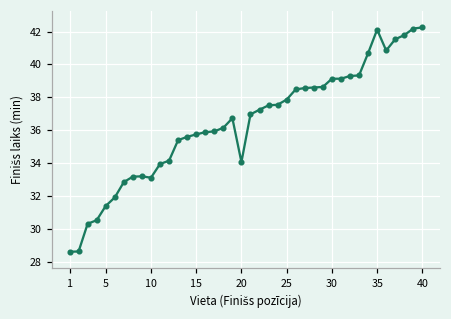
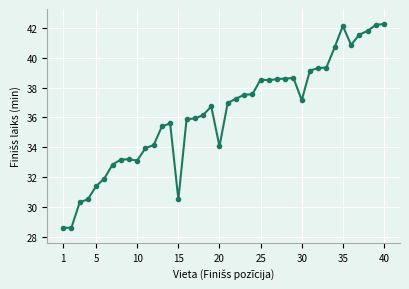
15: 35.8 -> 30.5
25: 37.9 -> 38.5
30: 39.1 -> 37.2
